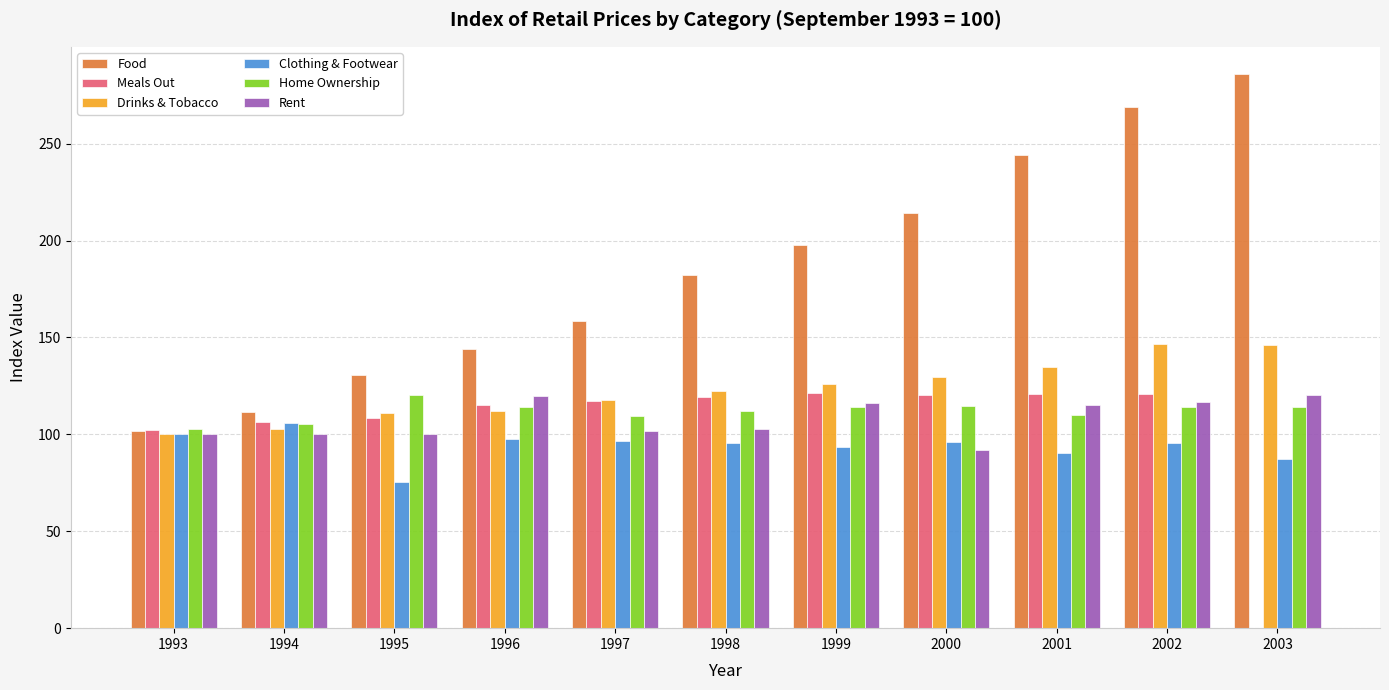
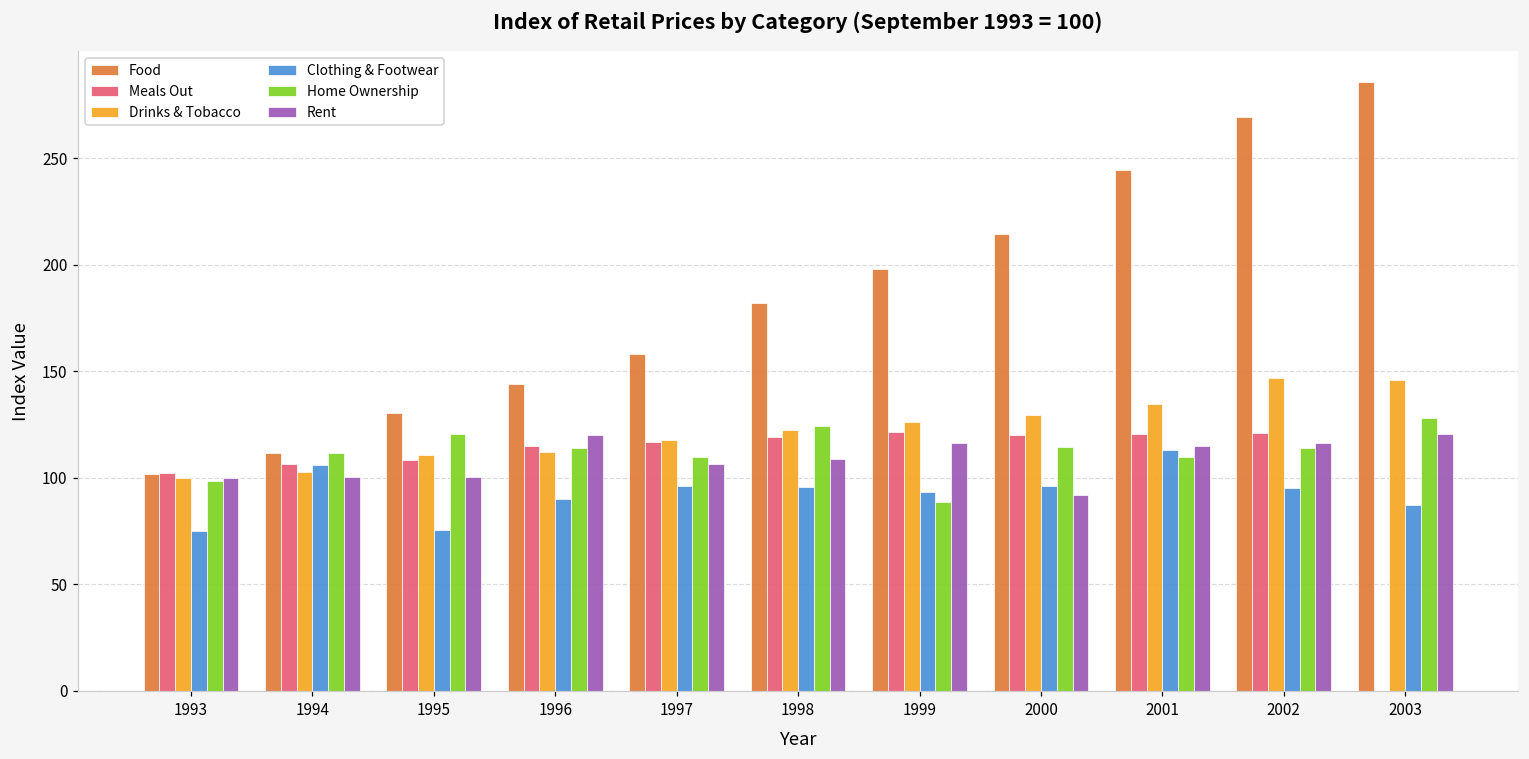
Clothing & Footwear, 1993: 100 -> 75
Home Ownership, 1993: 103 -> 98
Home Ownership, 1994: 105 -> 111
Clothing & Footwear, 1996: 98 -> 90
Rent, 1997: 102 -> 106
Home Ownership, 1998: 112 -> 124
Rent, 1998: 103 -> 109
Home Ownership, 1999: 114 -> 89
Clothing & Footwear, 2001: 90 -> 113
Home Ownership, 2003: 114 -> 128
